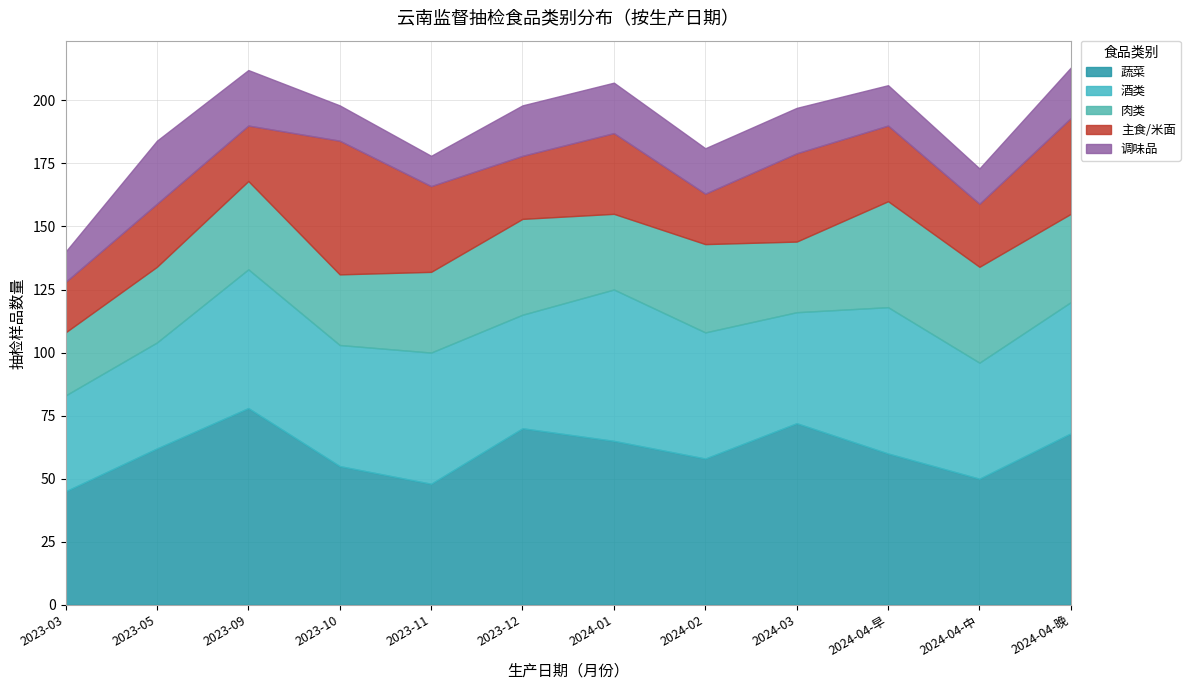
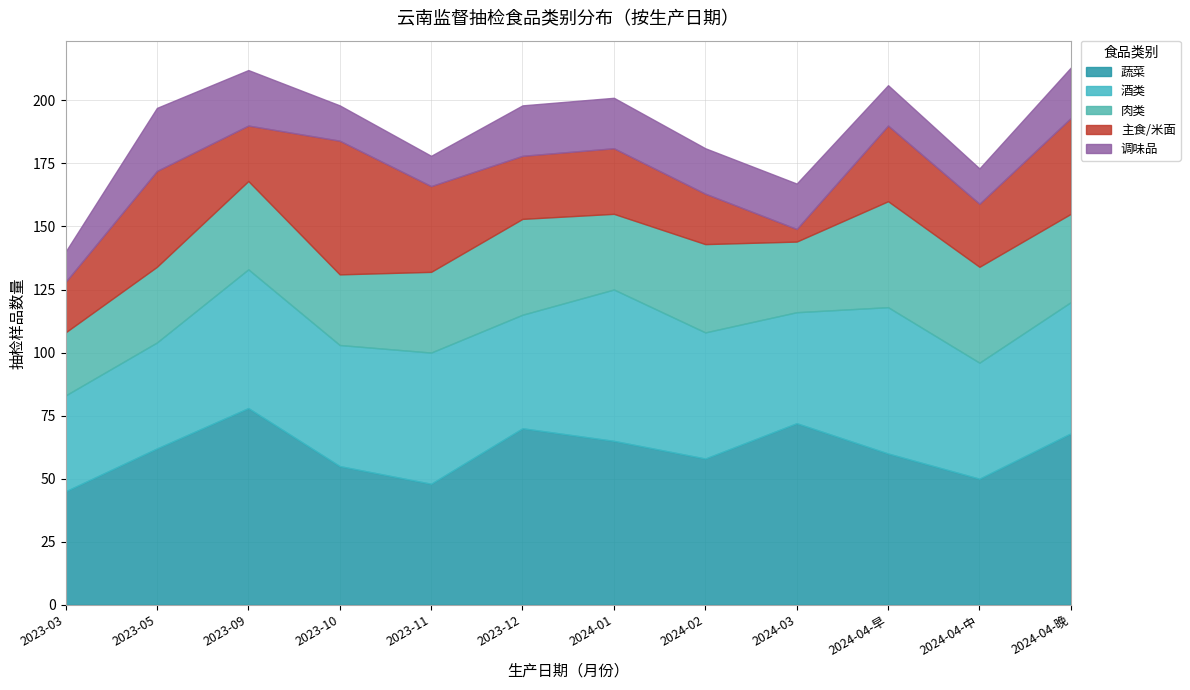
主食/米面, 2023-05: 25 -> 38
主食/米面, 2024-01: 32 -> 26
主食/米面, 2024-03: 35 -> 5
